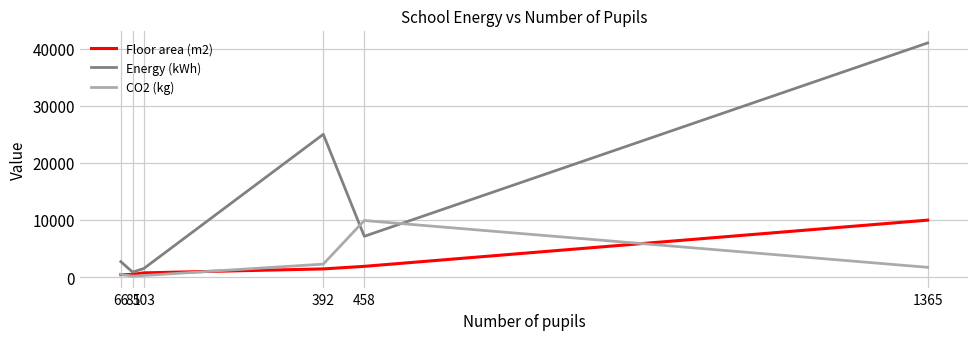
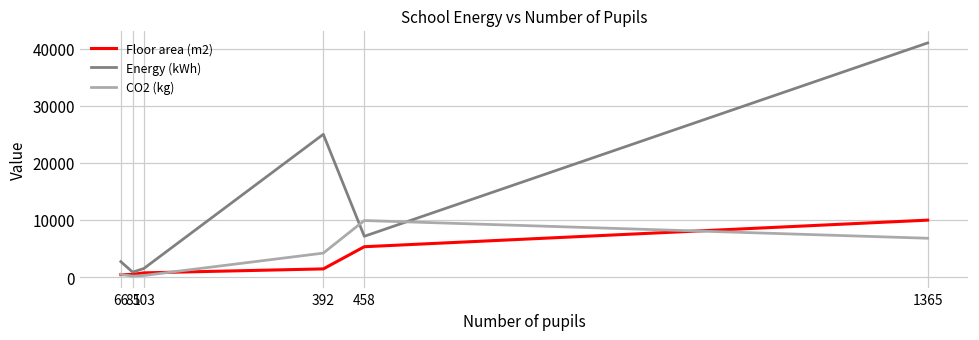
CO2 (kg), 392: 2000 -> 4000
Floor area (m2), 458: 2000 -> 5000
CO2 (kg), 1365: 2000 -> 7000
